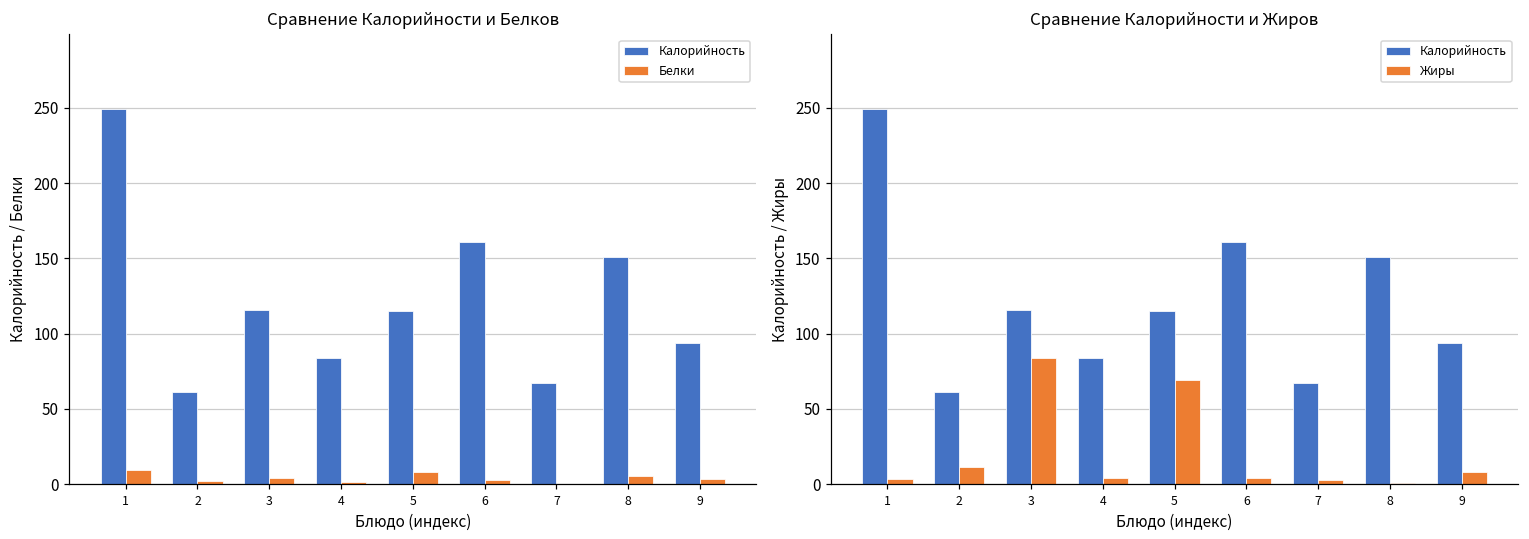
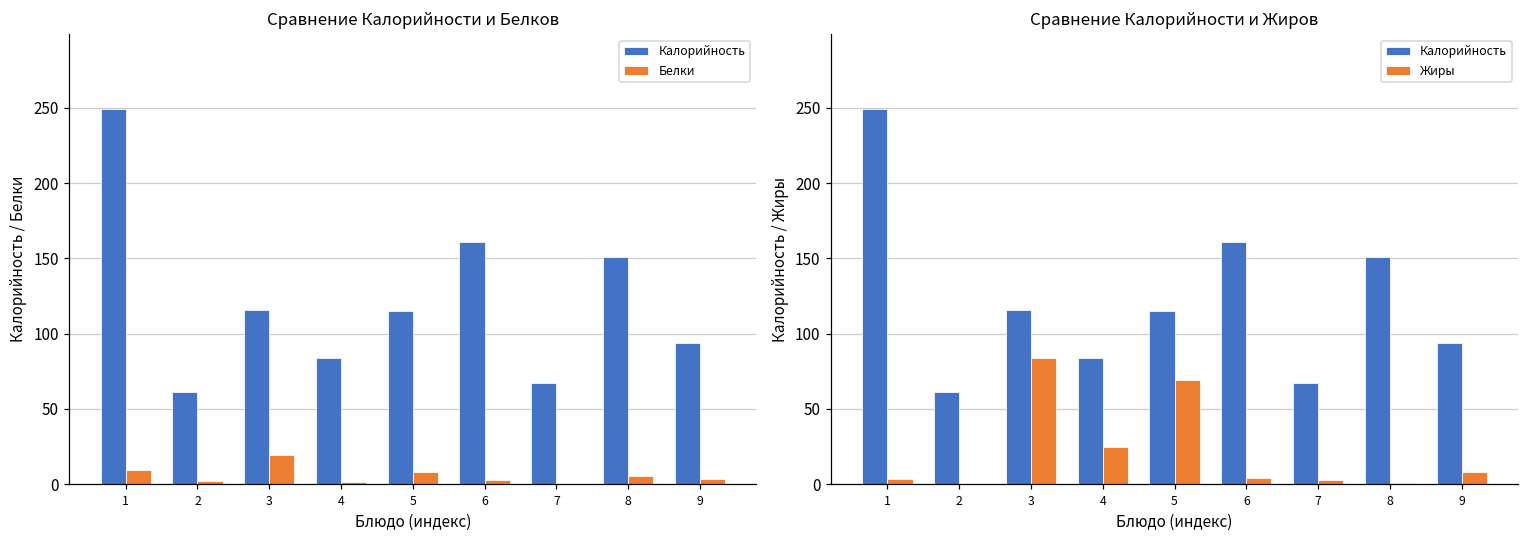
Сравнение Калорийности и Белков, Белки, 3: 4 -> 20
Сравнение Калорийности и Жиров, Жиры, 2: 12 -> 0
Сравнение Калорийности и Жиров, Жиры, 4: 4 -> 25
